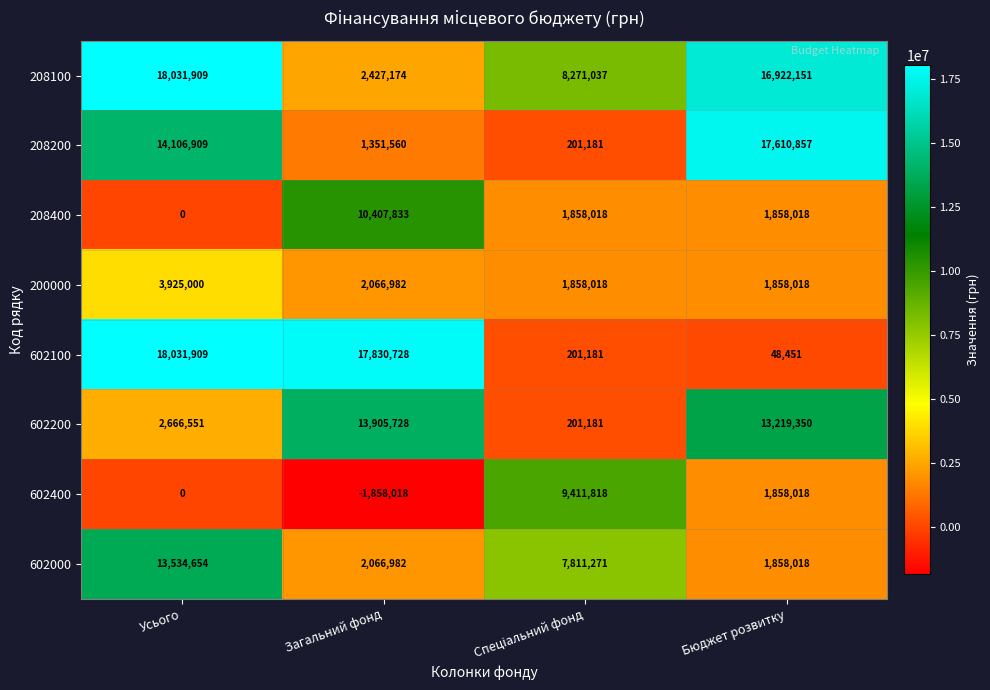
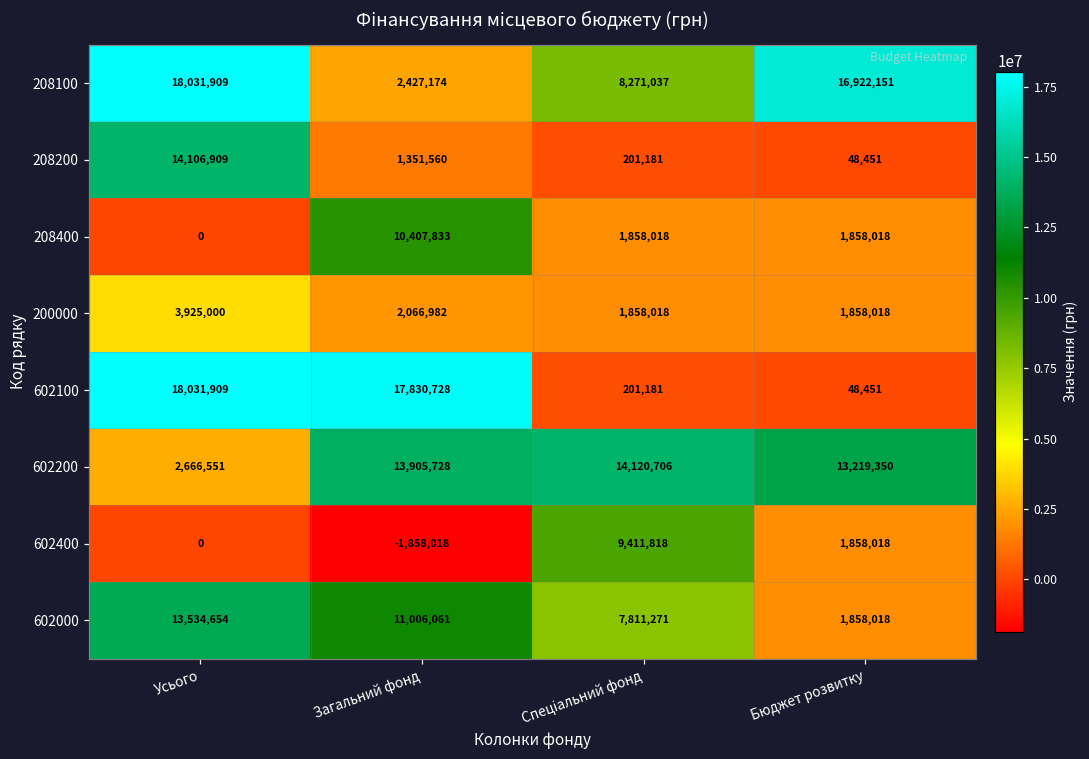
208200, Бюджет розвитку: 17,610,857 -> 48,451
602200, Спеціальний фонд: 201,181 -> 14,120,706
602000, Загальний фонд: 2,066,982 -> 11,006,061
